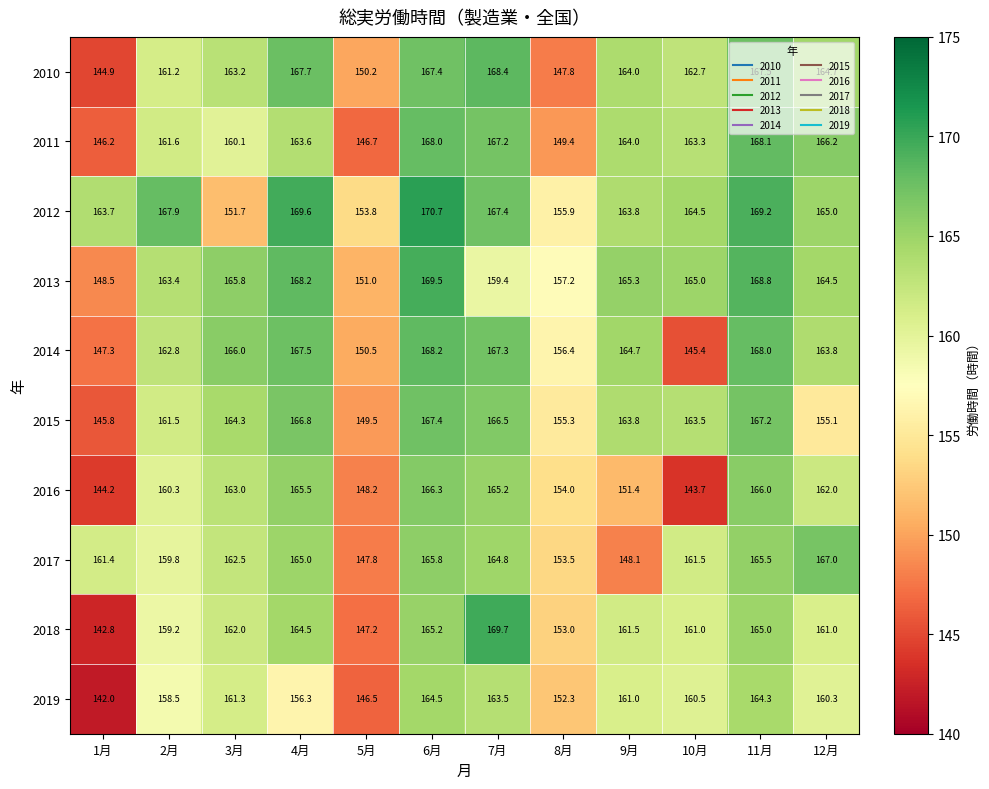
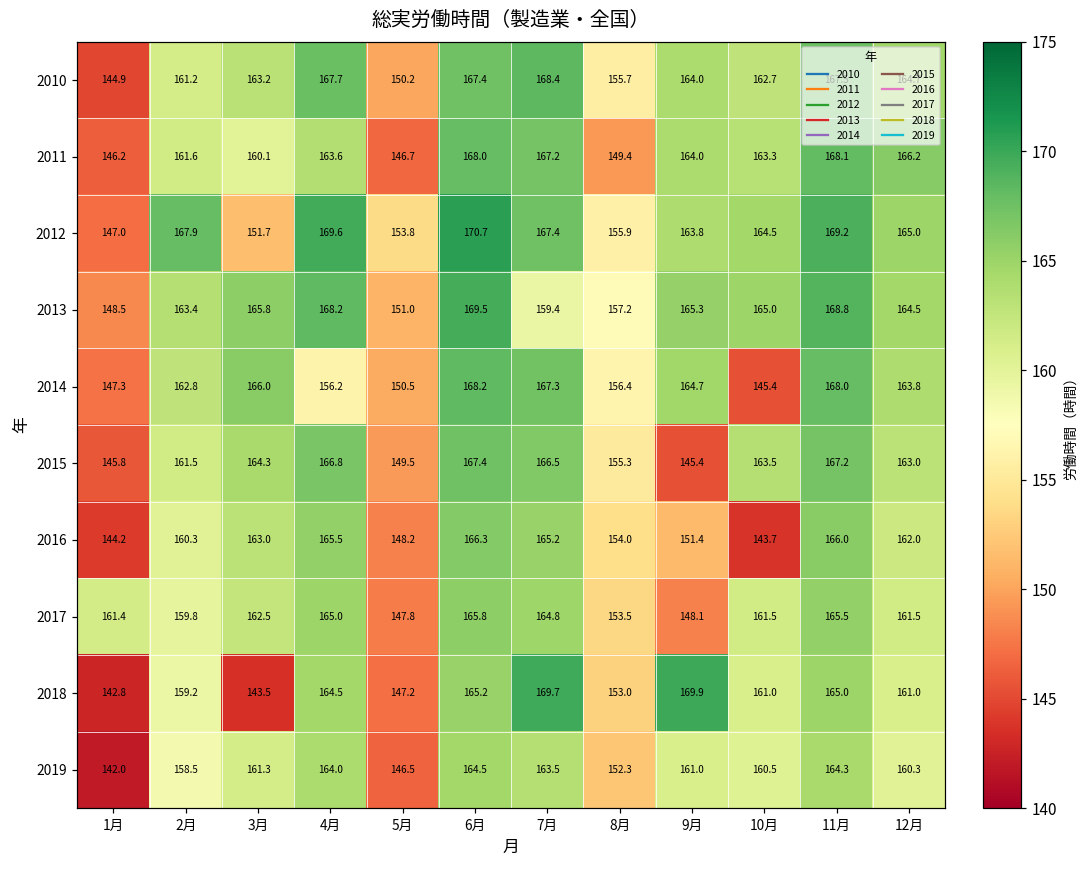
2010, 8月: 147.8 -> 155.7
2012, 1月: 163.7 -> 147.0
2014, 4月: 167.5 -> 156.2
2015, 9月: 163.8 -> 145.4
2015, 12月: 155.1 -> 163.0
2017, 12月: 167.0 -> 161.5
2018, 3月: 162.0 -> 143.5
2018, 9月: 161.5 -> 169.9
2019, 4月: 156.3 -> 164.0
